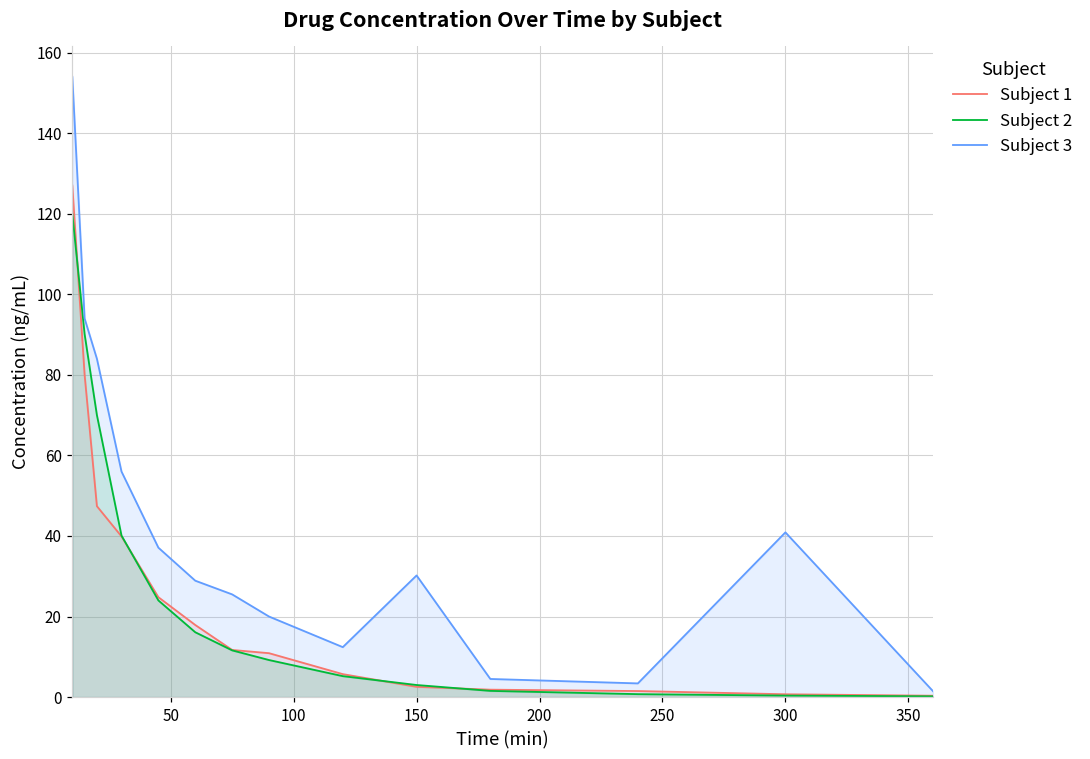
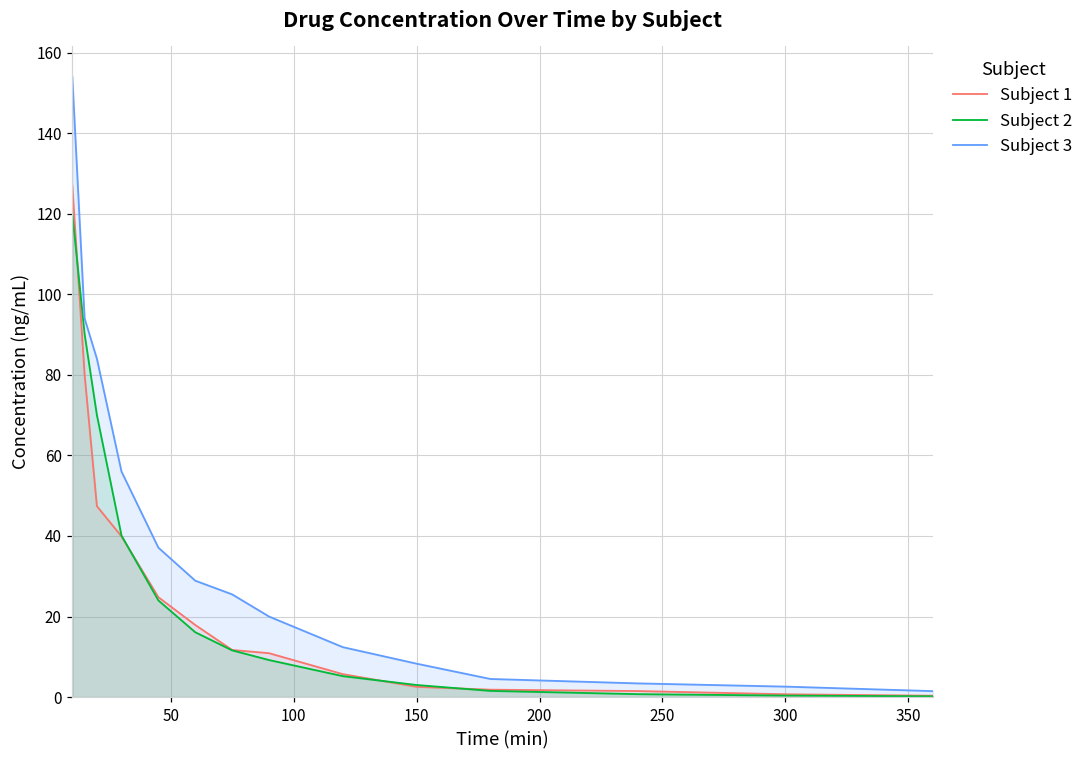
Subject 3, 150: 30 -> 8
Subject 3, 300: 41 -> 3
